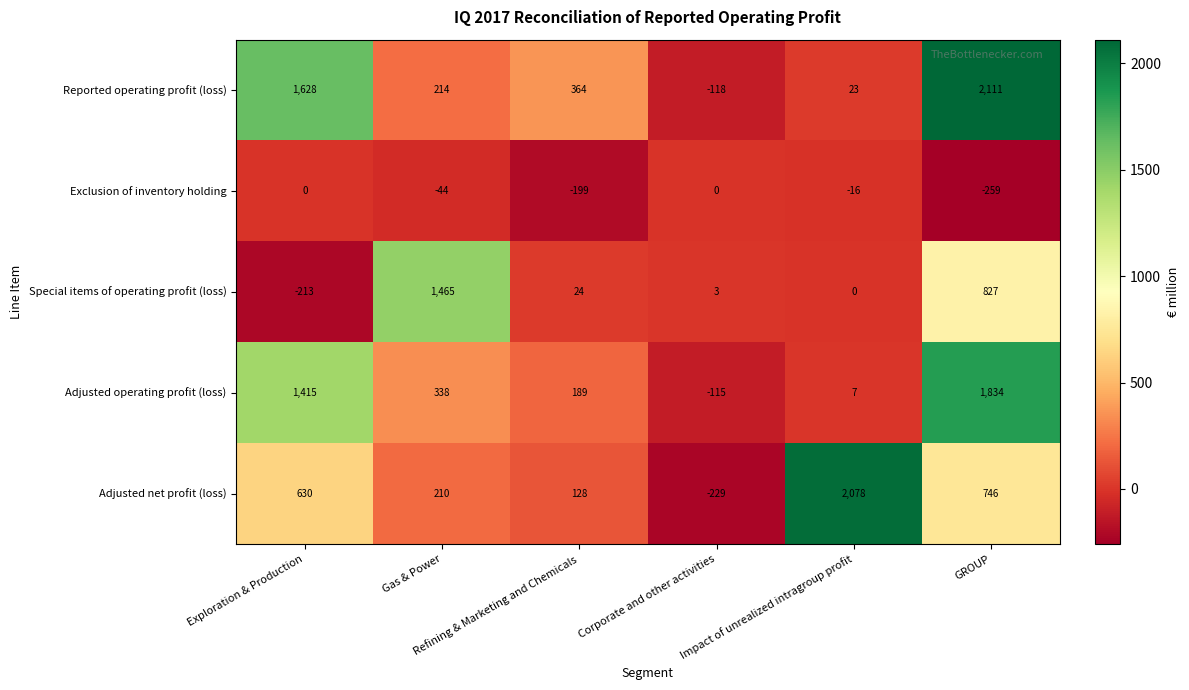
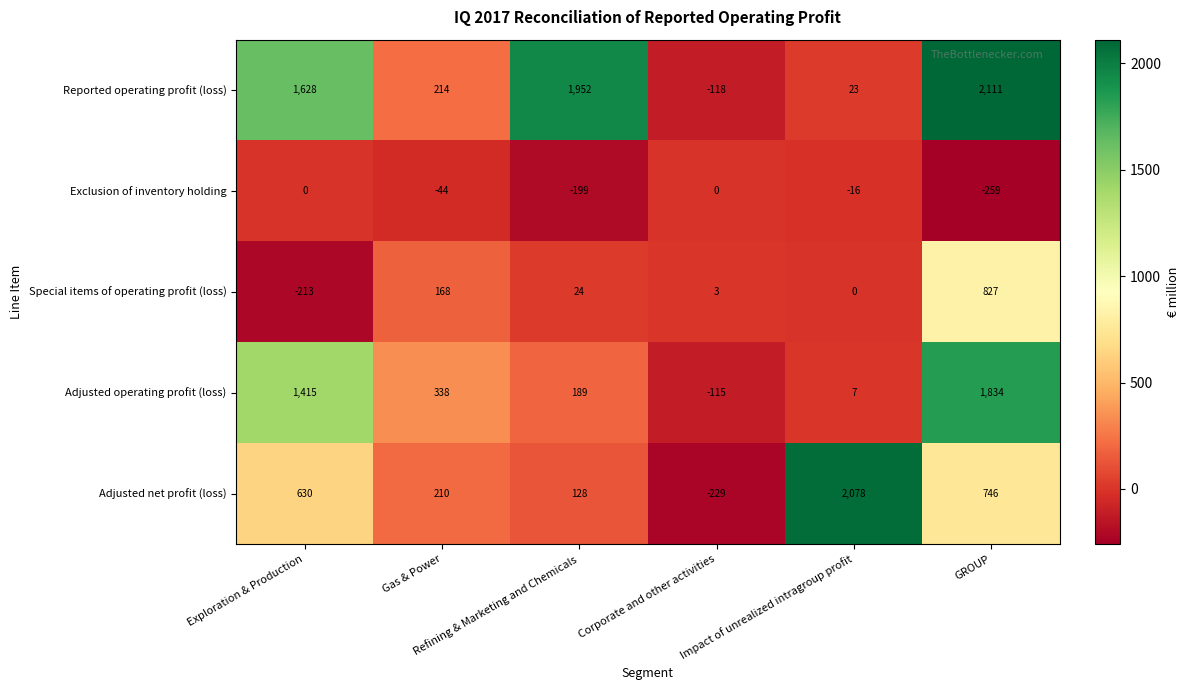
Reported operating profit (loss), Refining & Marketing and Chemicals: 364 -> 1,952
Special items of operating profit (loss), Gas & Power: 1,465 -> 168
